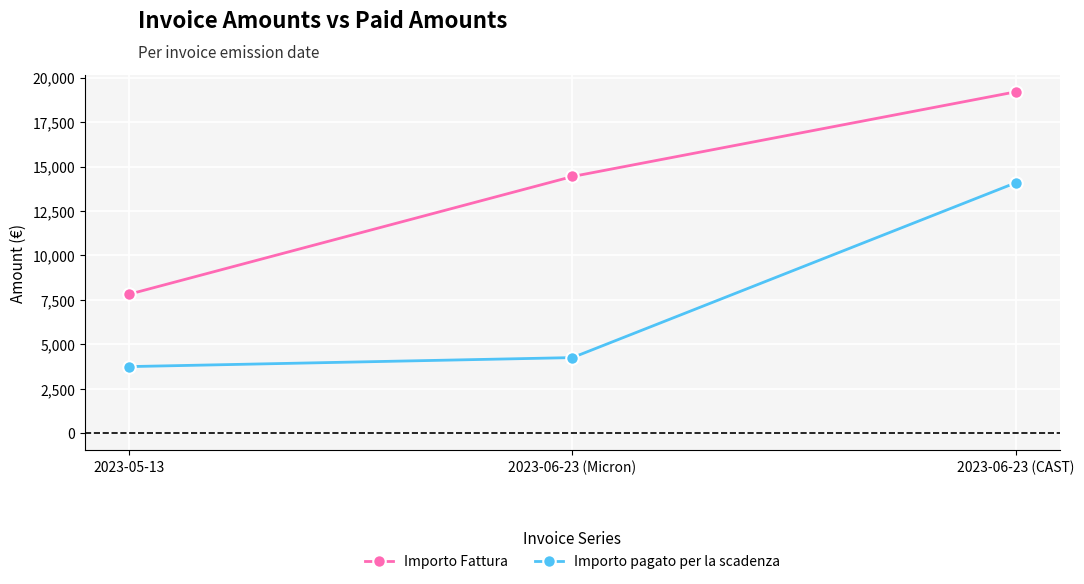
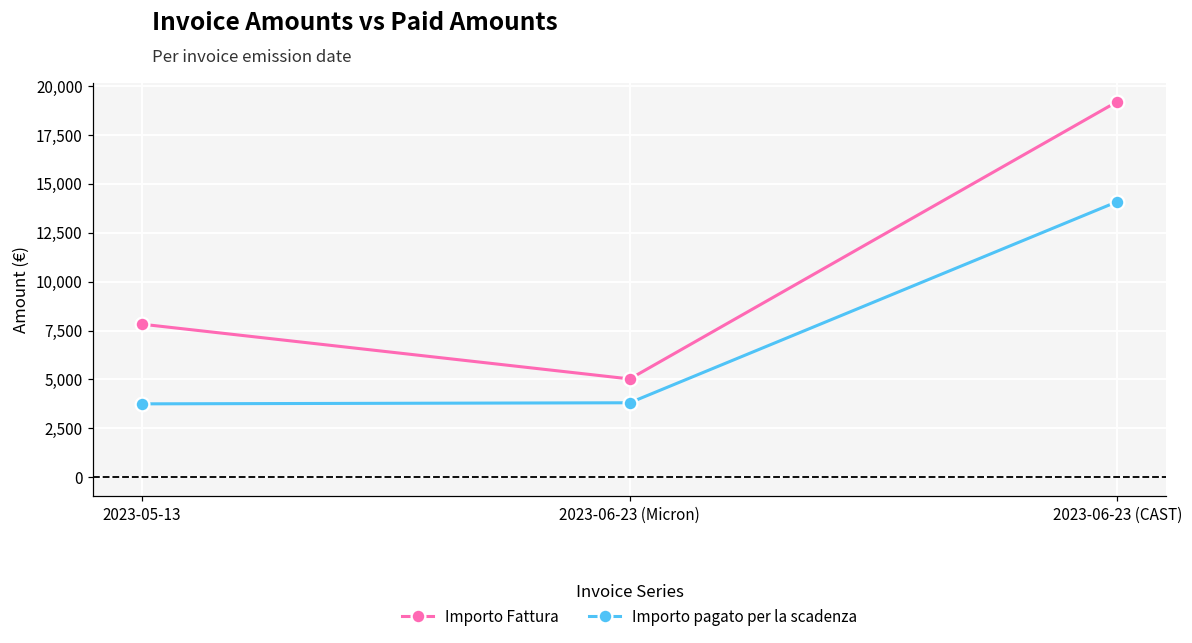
Importo Fattura, 2023-06-23 (Micron): 14,400 -> 5,000
Importo pagato per la scadenza, 2023-06-23 (Micron): 4,300 -> 3,800
